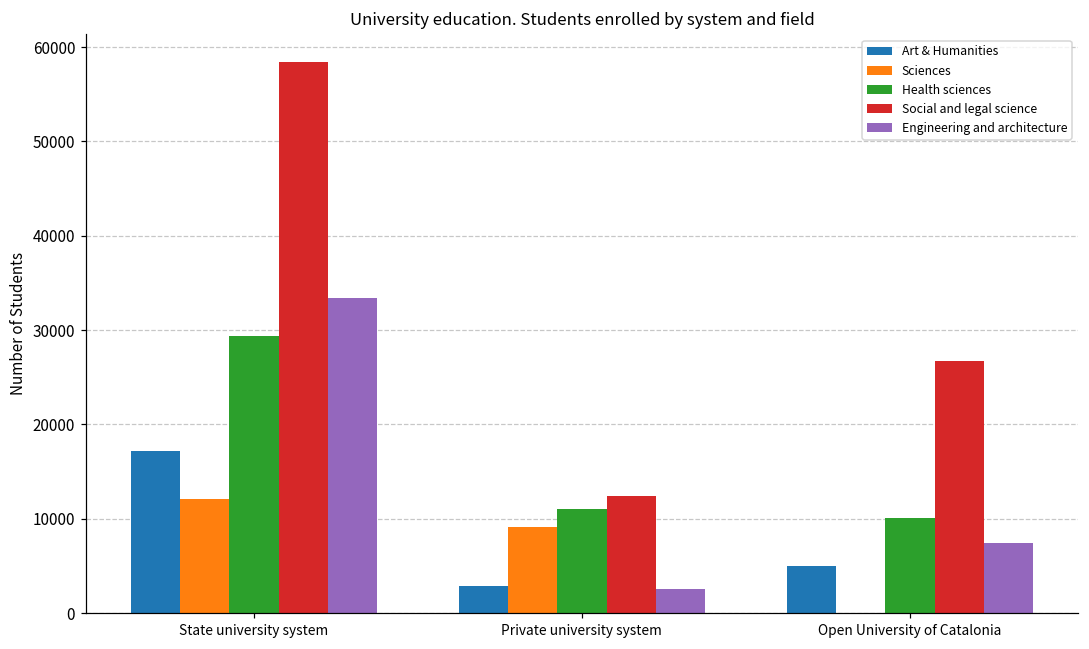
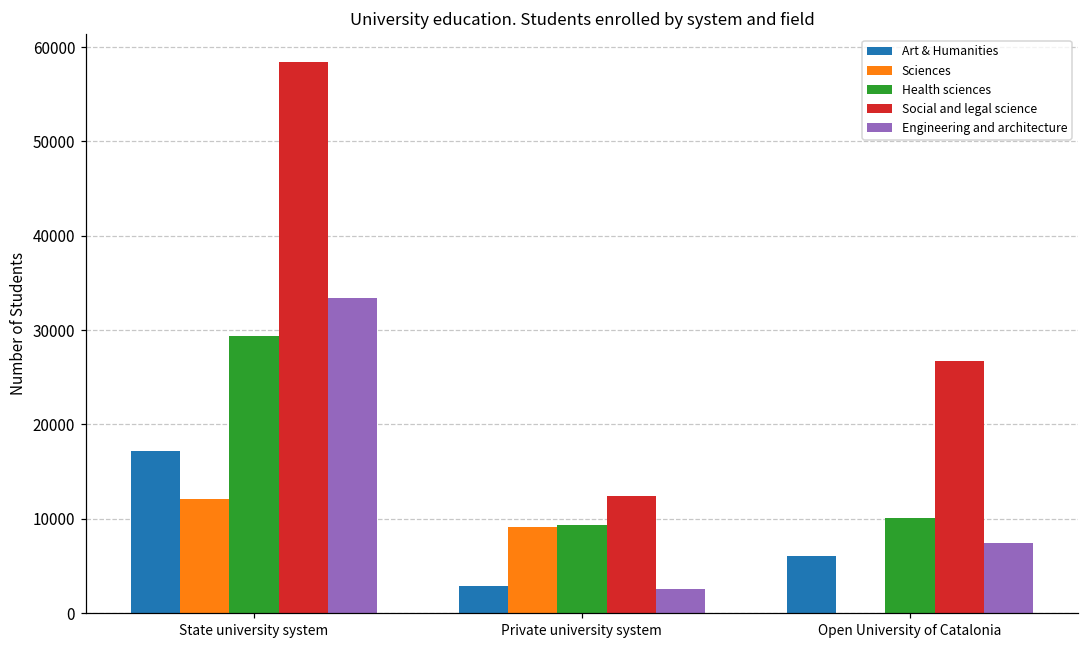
Health sciences, Private university system: 11000 -> 9000
Art & Humanities, Open University of Catalonia: 5000 -> 6000
